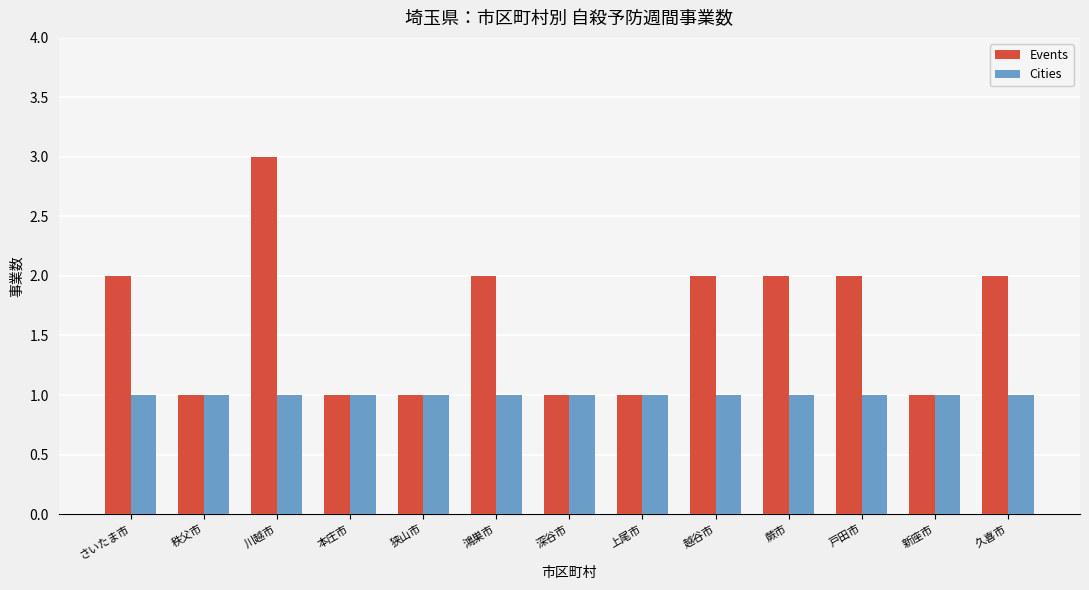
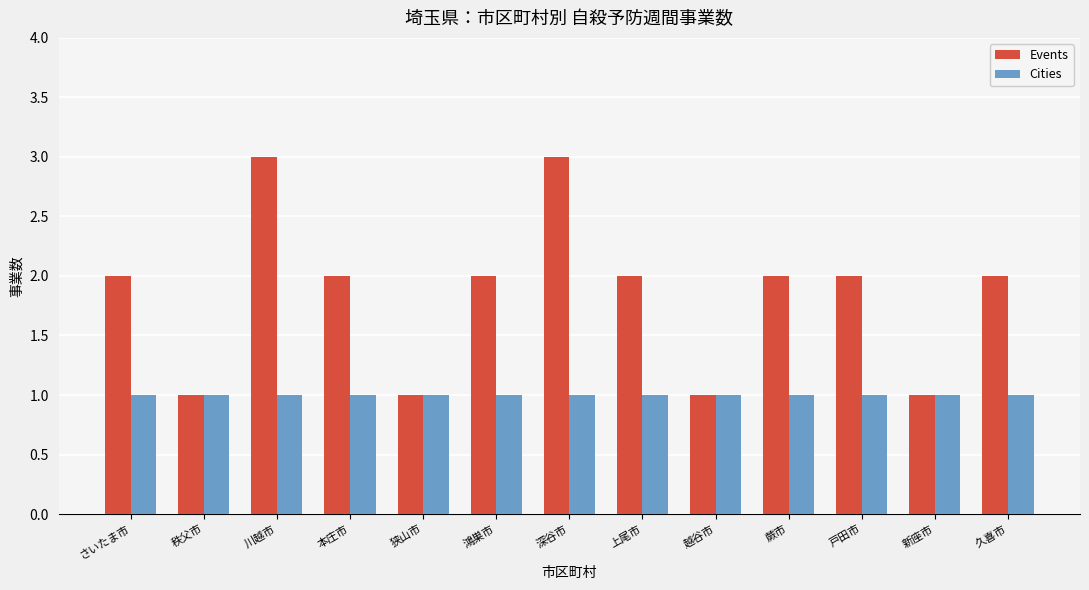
Events, 本庄市: 1 -> 2
Events, 深谷市: 1 -> 3
Events, 上尾市: 1 -> 2
Events, 越谷市: 2 -> 1
